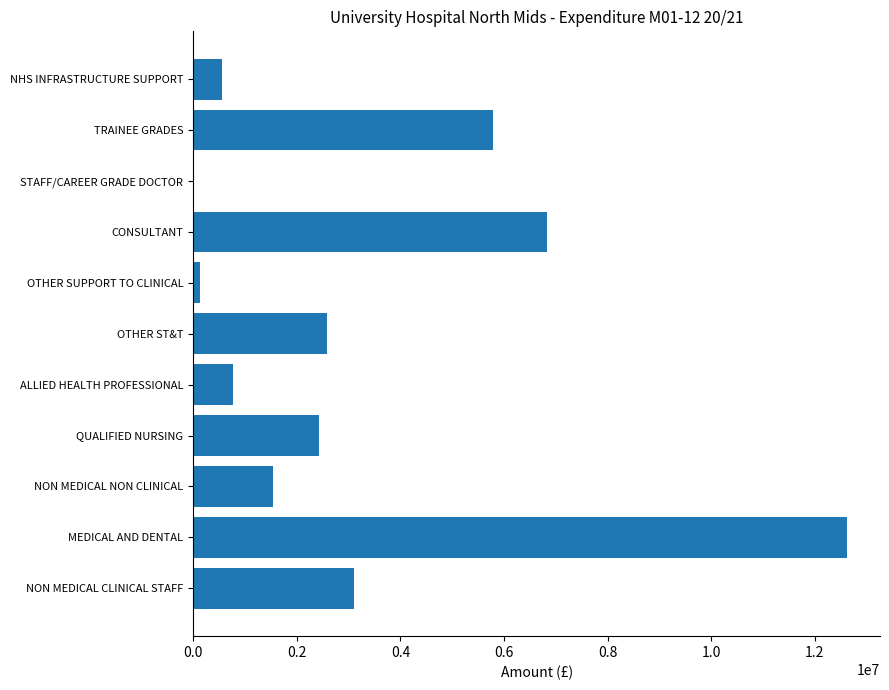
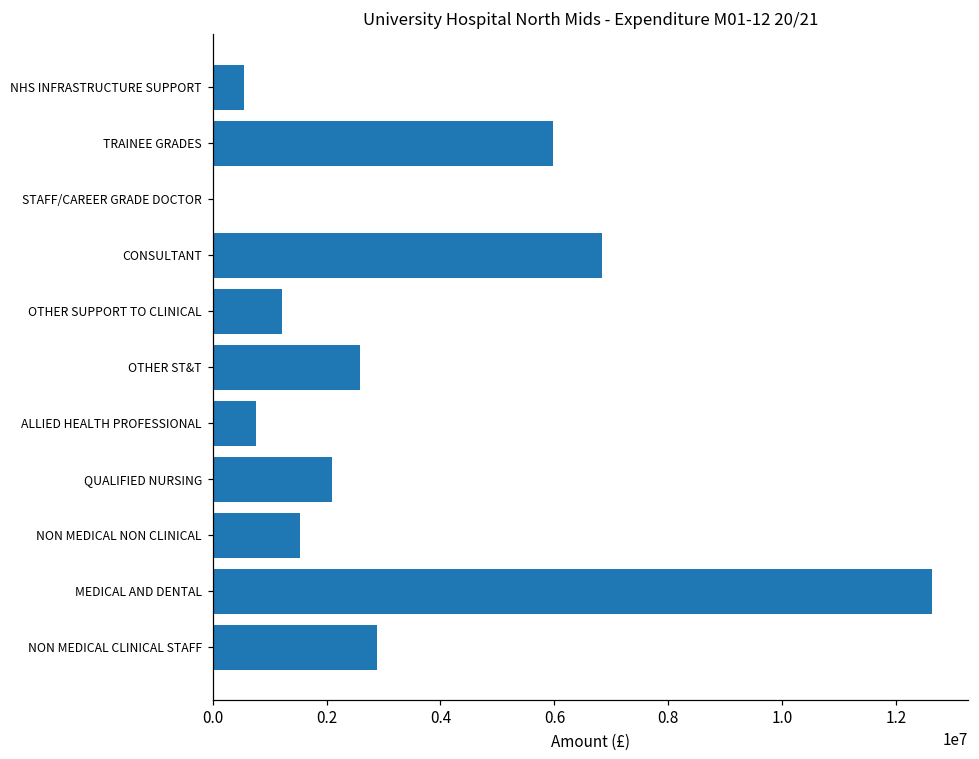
TRAINEE GRADES: 5800000 -> 6000000
OTHER SUPPORT TO CLINICAL: 100000 -> 1200000
QUALIFIED NURSING: 2400000 -> 2100000
NON MEDICAL CLINICAL STAFF: 3100000 -> 2900000
